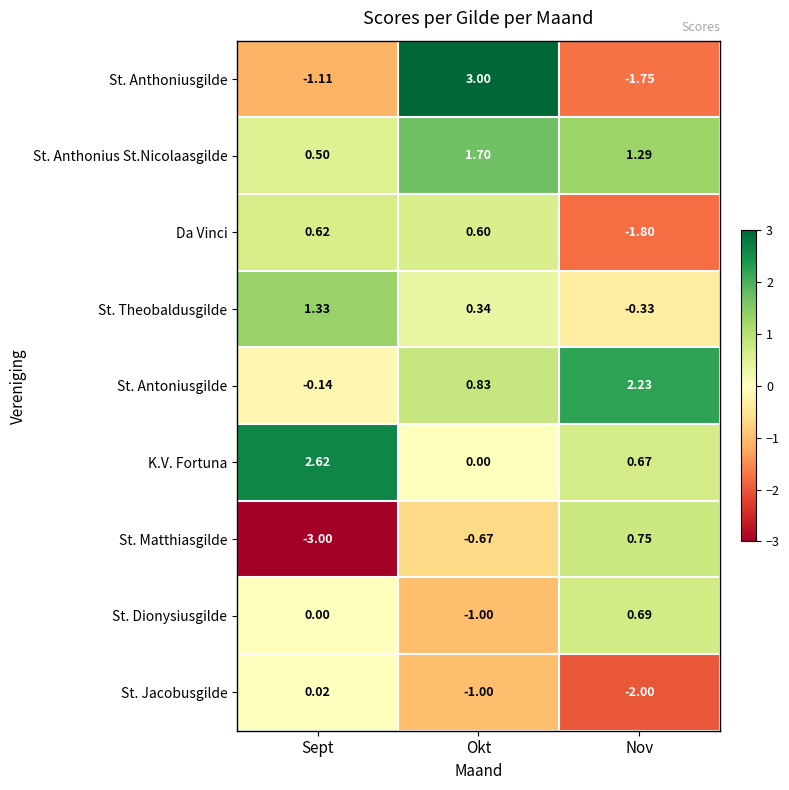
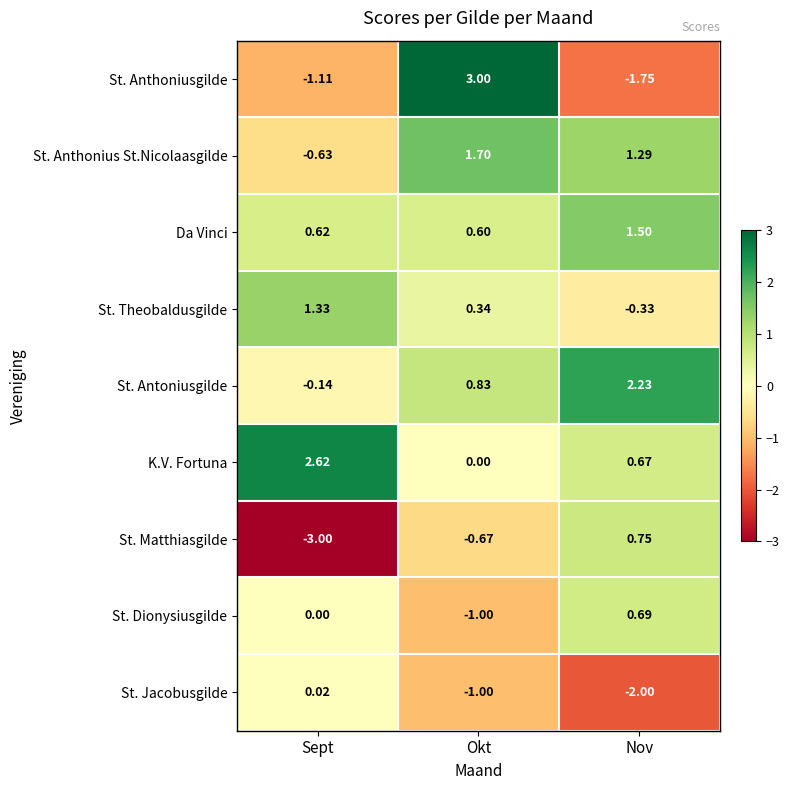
St. Anthonius St.Nicolaasgilde, Sept: 0.50 -> -0.63
Da Vinci, Nov: -1.80 -> 1.50
